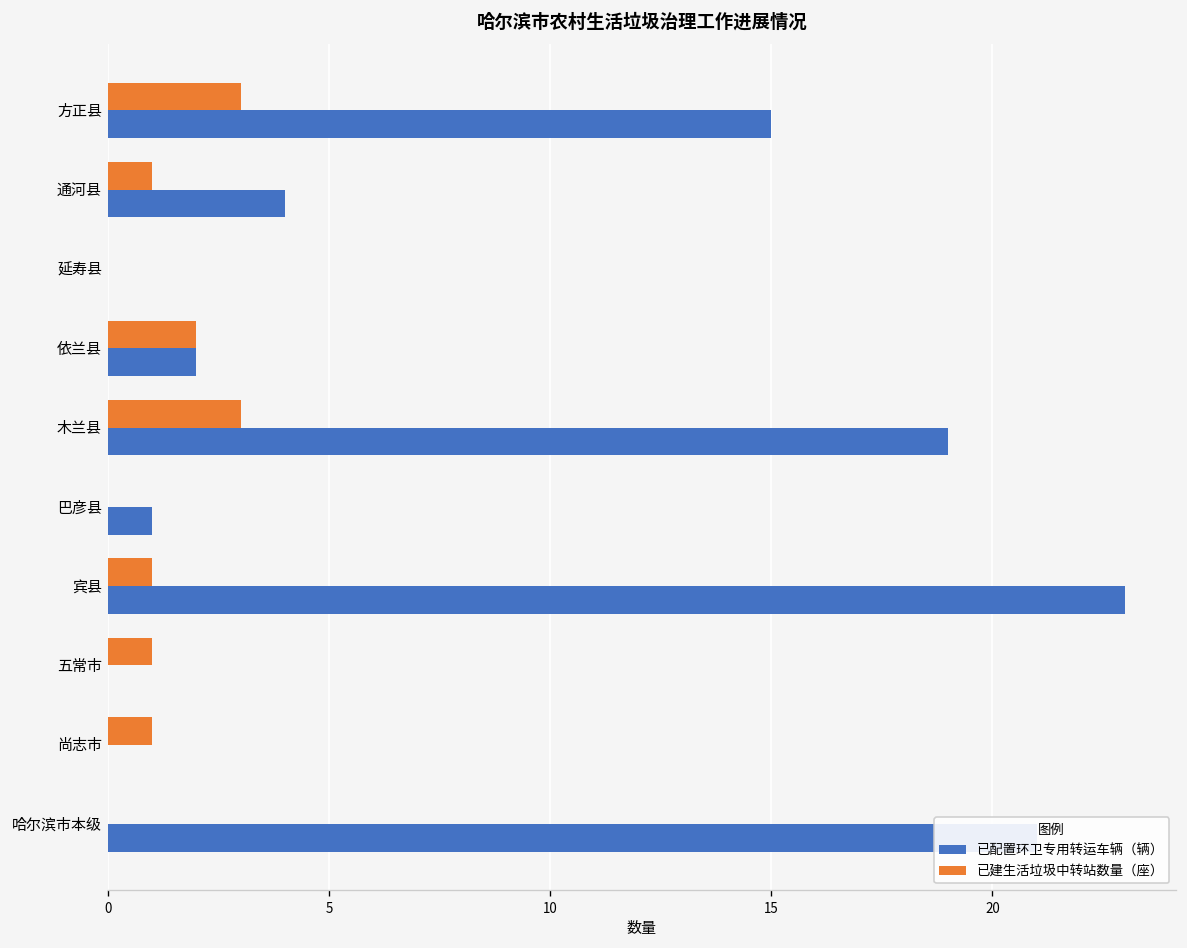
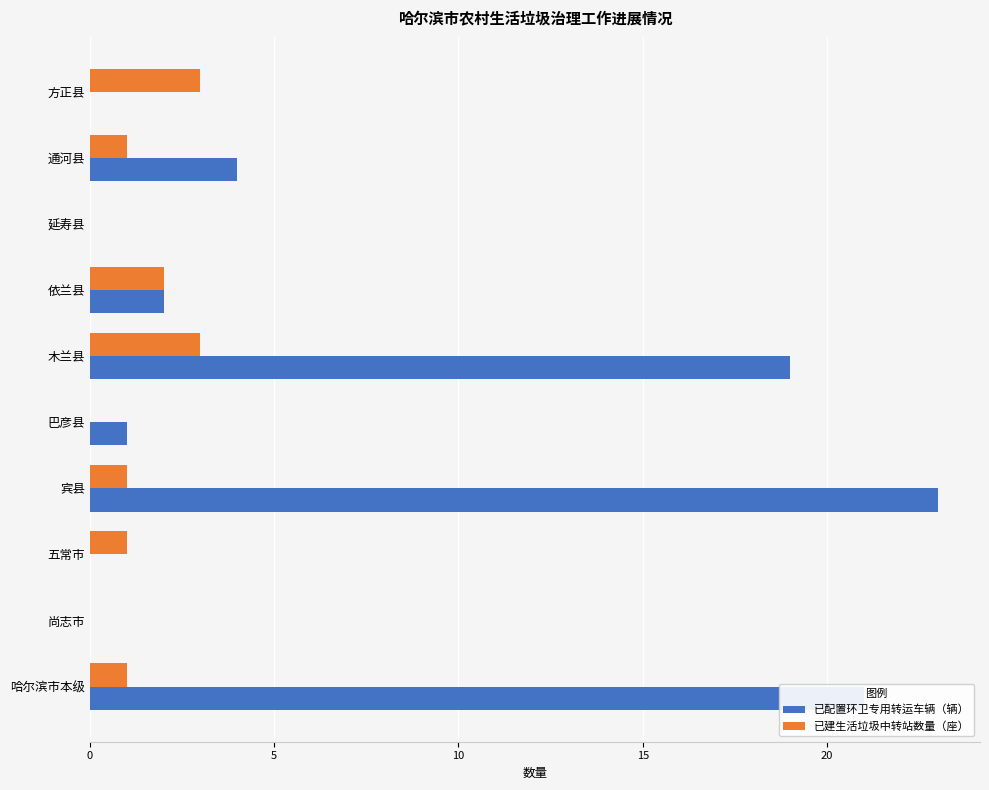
已配置环卫专用转运车辆（辆）, 方正县: 15 -> 0
已建生活垃圾中转站数量（座）, 尚志市: 1 -> 0
已建生活垃圾中转站数量（座）, 哈尔滨市本级: 0 -> 1
